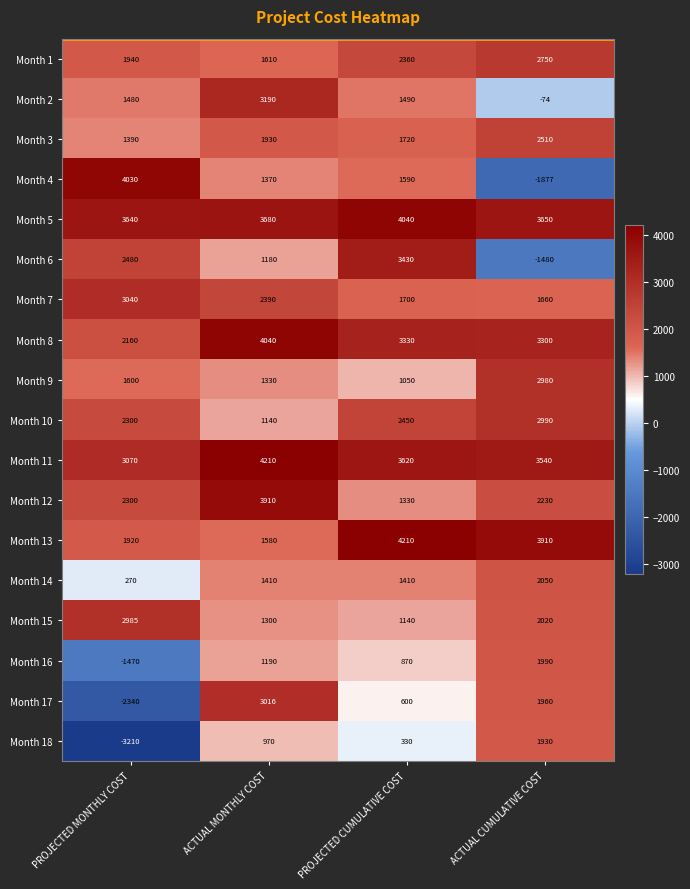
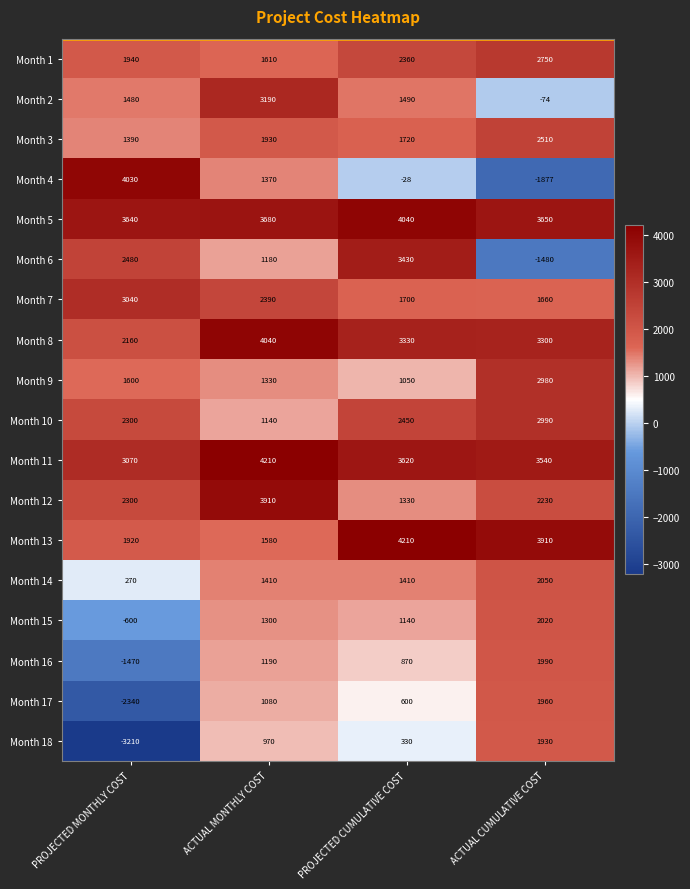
Month 4, PROJECTED CUMULATIVE COST: 1590 -> -28
Month 15, PROJECTED MONTHLY COST: 2985 -> -600
Month 17, ACTUAL MONTHLY COST: 3016 -> 1080
